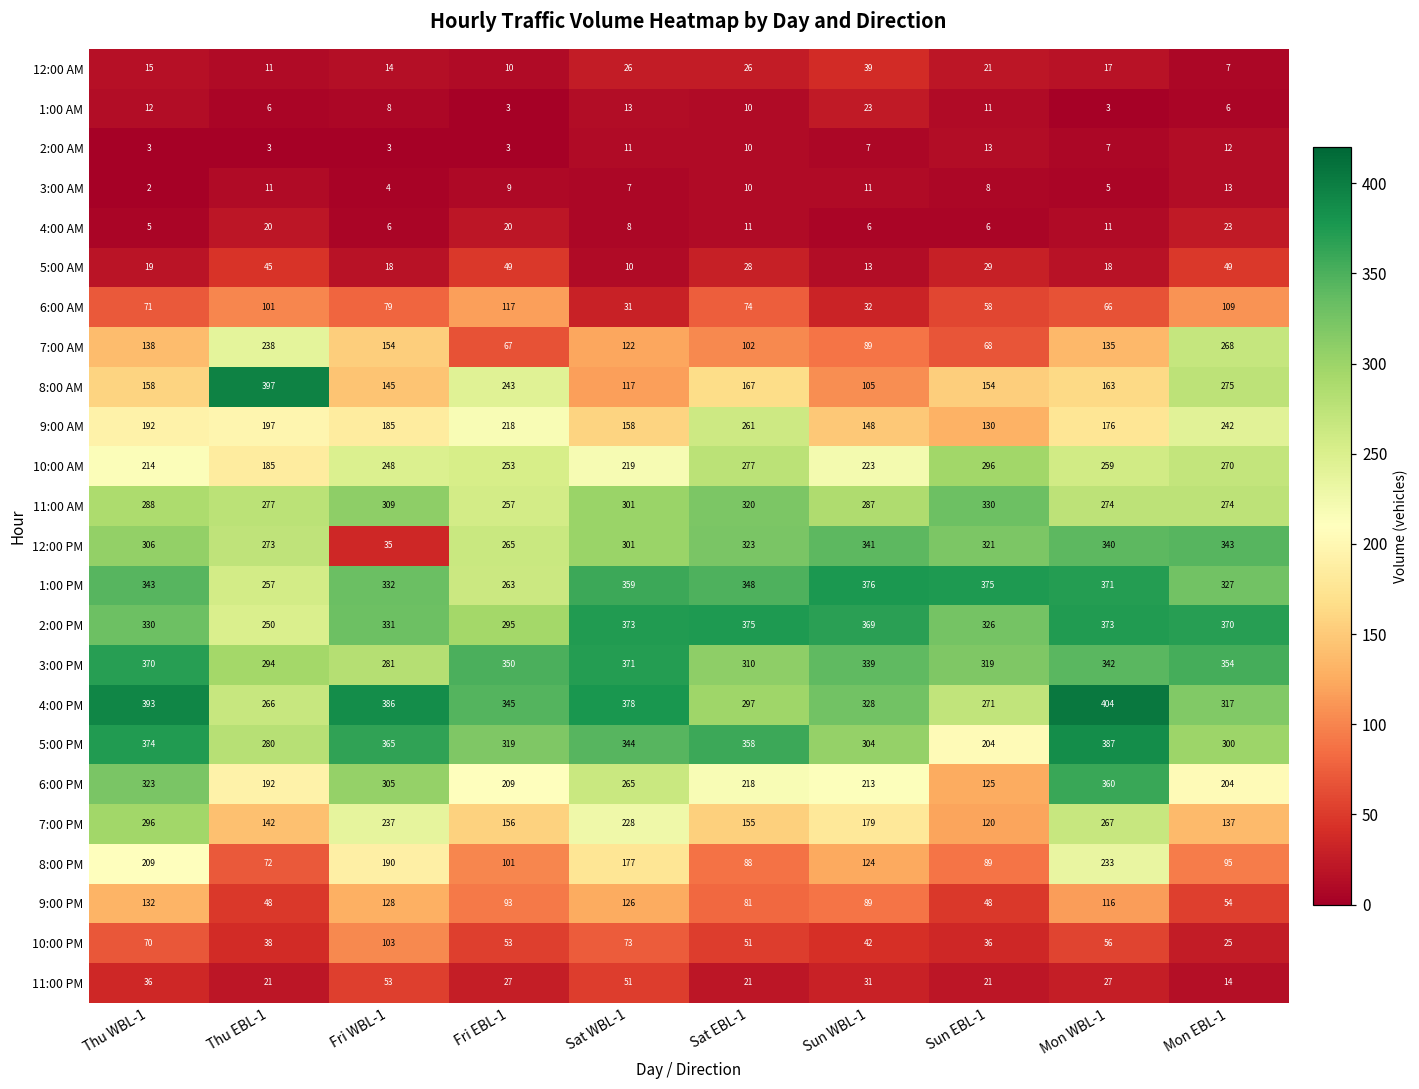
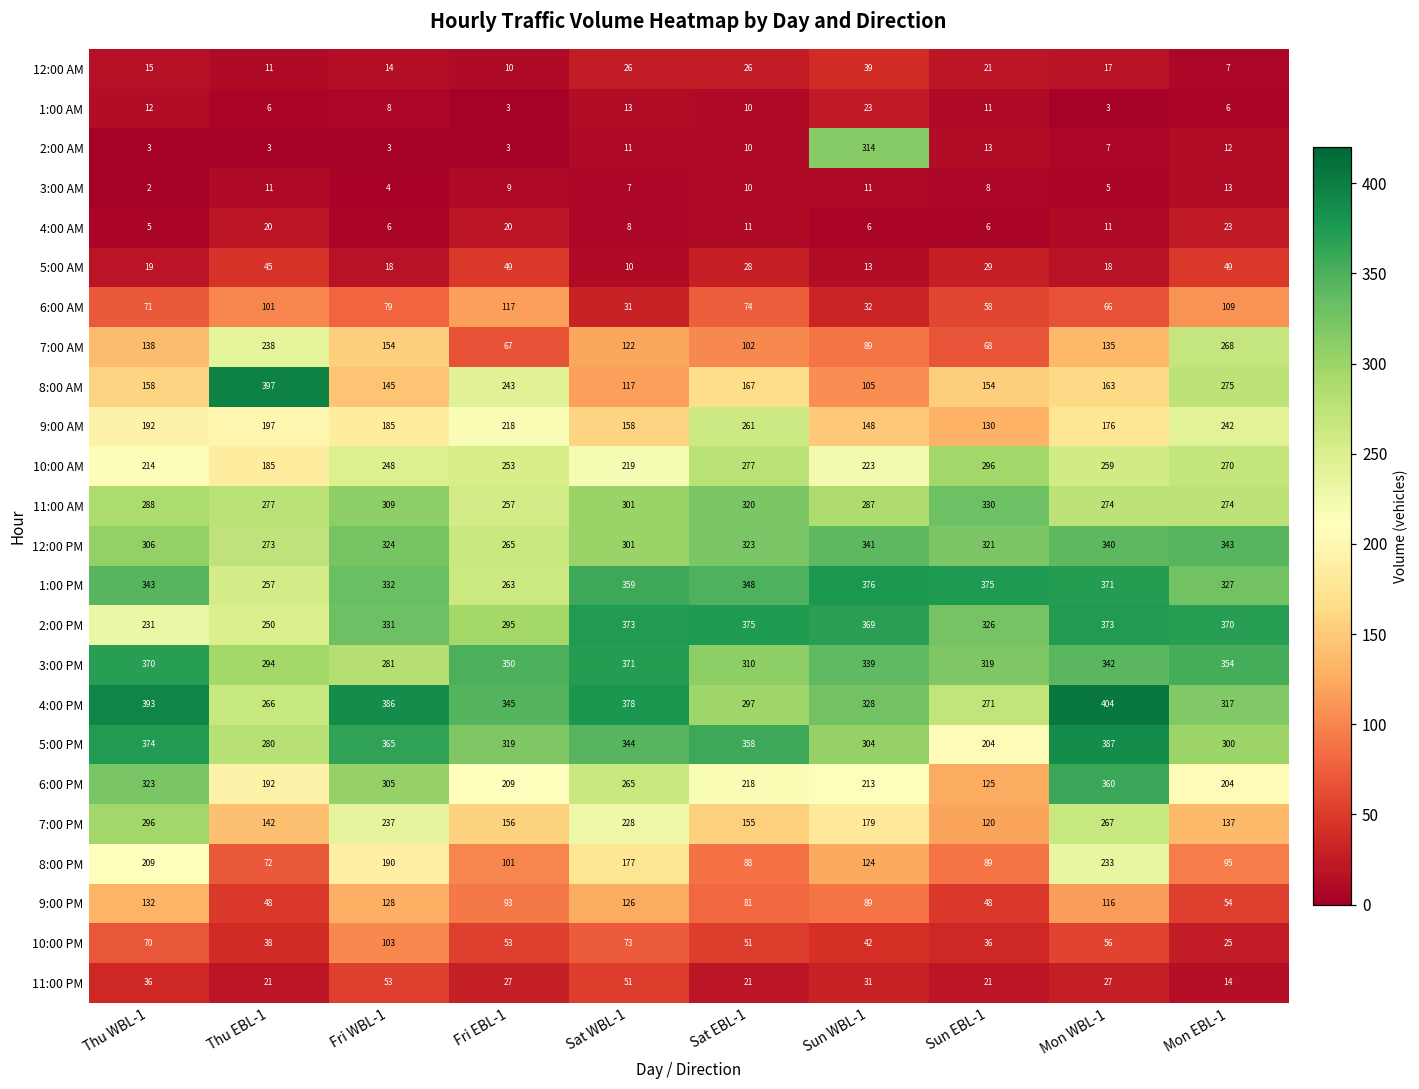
2:00 AM, Sun WBL-1: 7 -> 314
12:00 PM, Fri WBL-1: 35 -> 324
2:00 PM, Thu WBL-1: 330 -> 231
